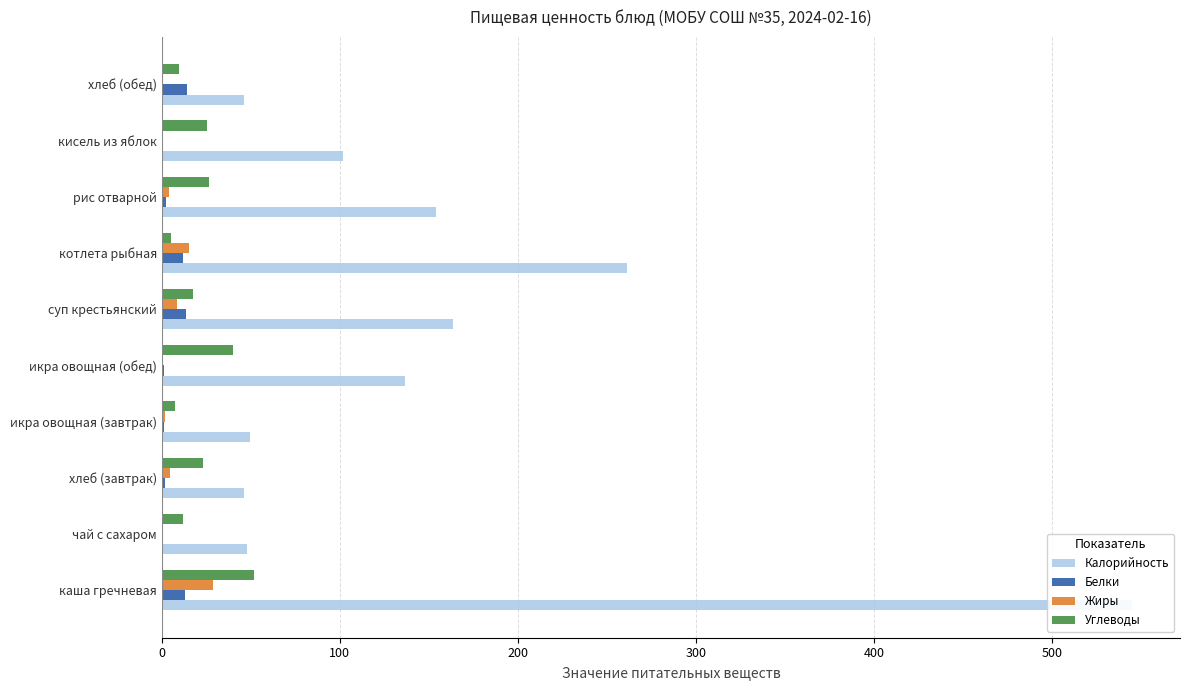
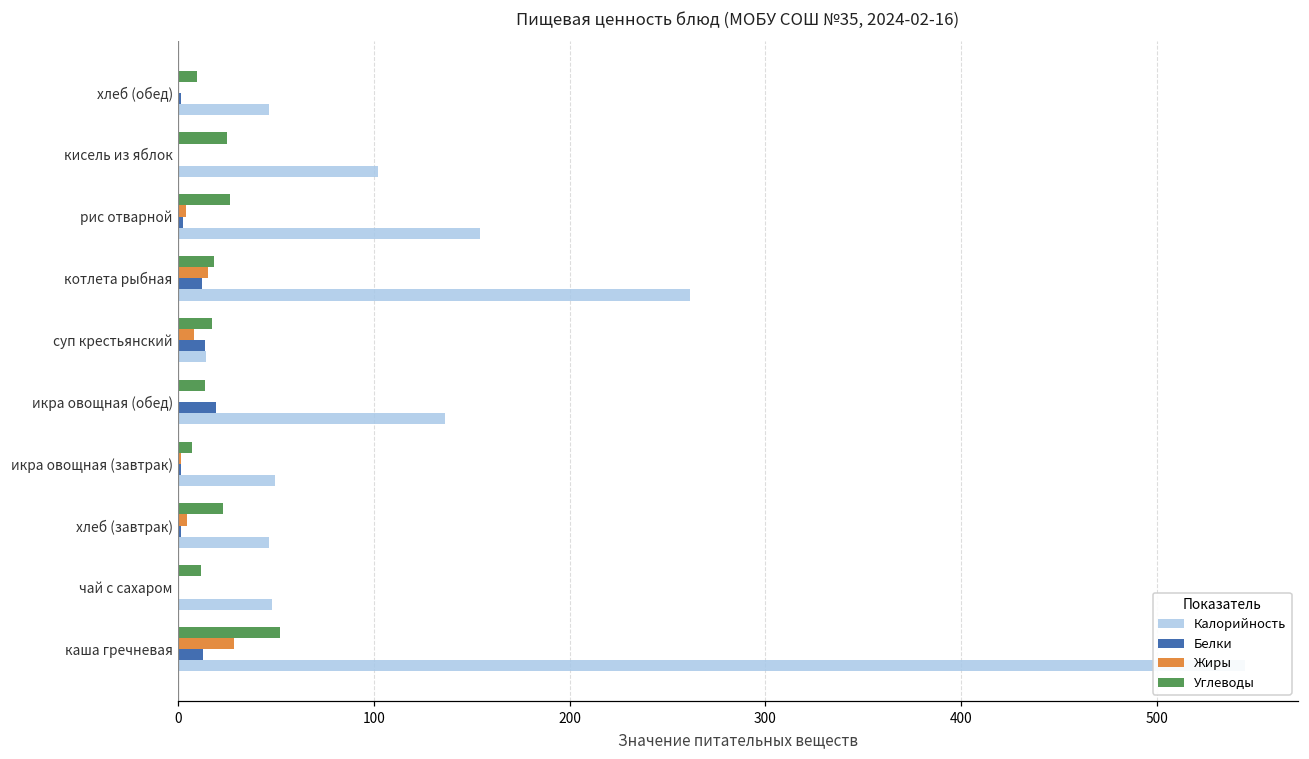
Белки, хлеб (обед): 14 -> 2
Углеводы, котлета рыбная: 5 -> 18
Калорийность, суп крестьянский: 163 -> 14
Углеводы, икра овощная (обед): 40 -> 14
Белки, икра овощная (обед): 1 -> 20
